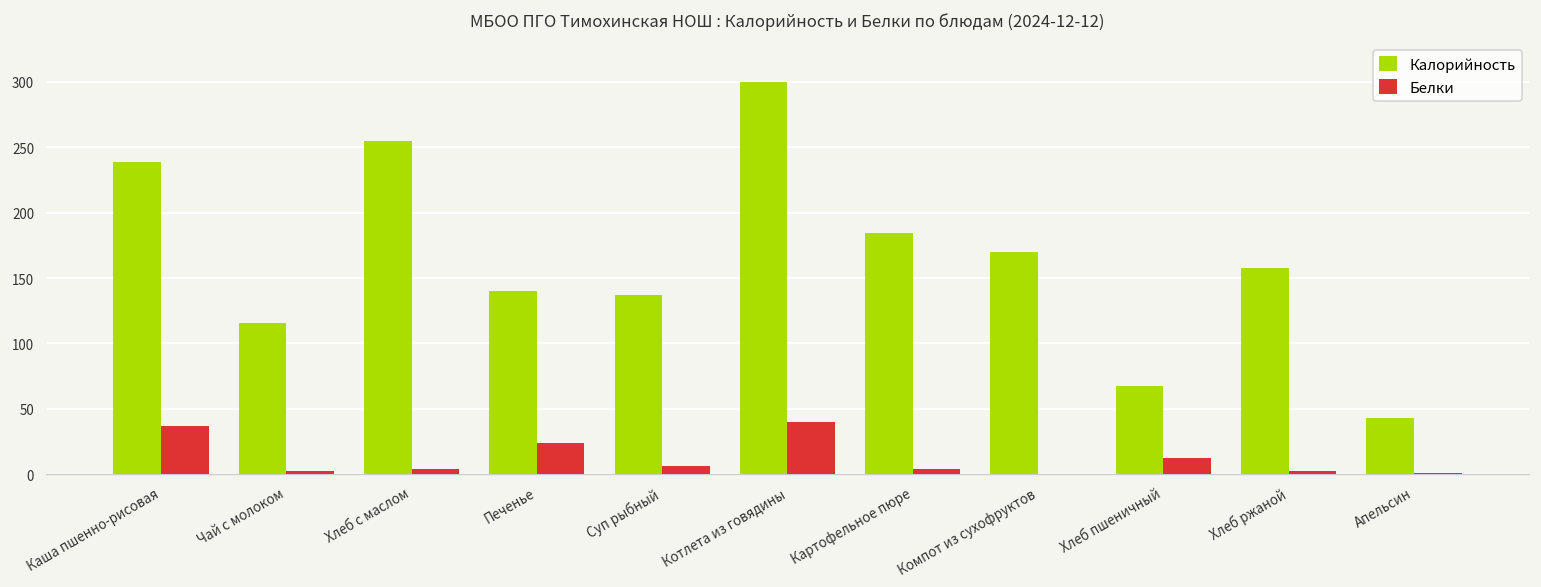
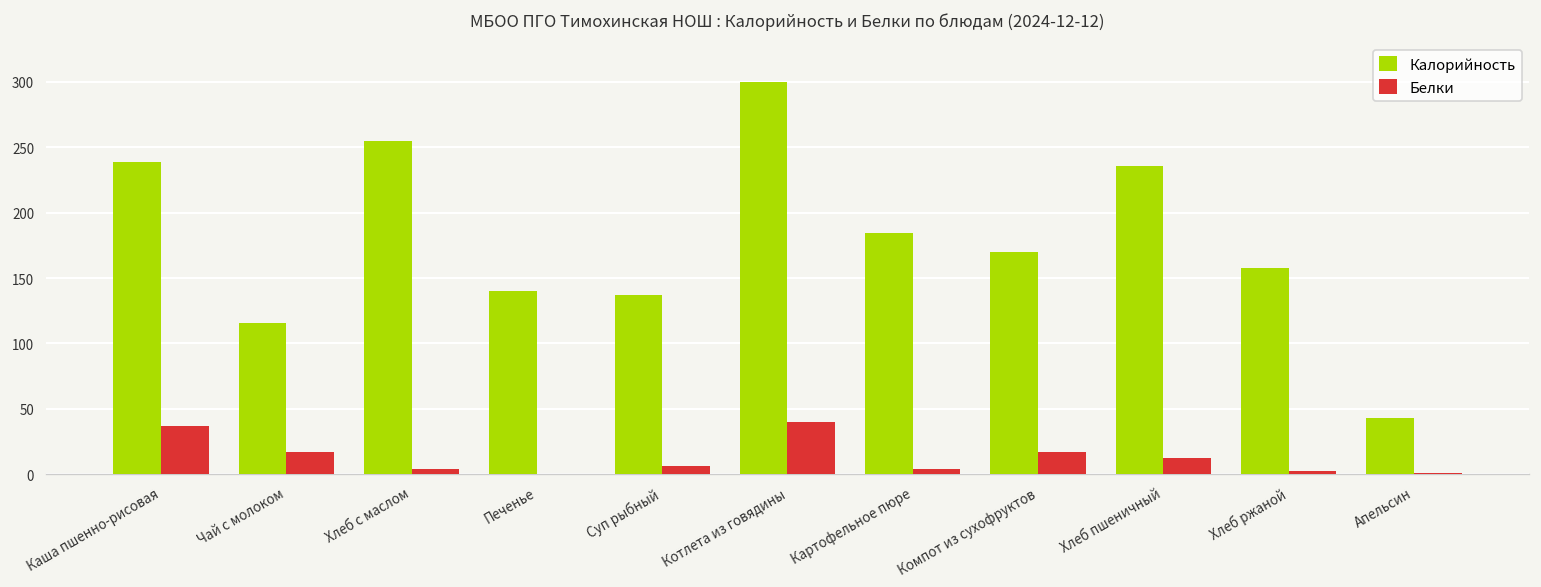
Белки, Чай с молоком: 3 -> 17
Белки, Печенье: 24 -> 0
Белки, Компот из сухофруктов: 0 -> 17
Калорийность, Хлеб пшеничный: 67 -> 235
